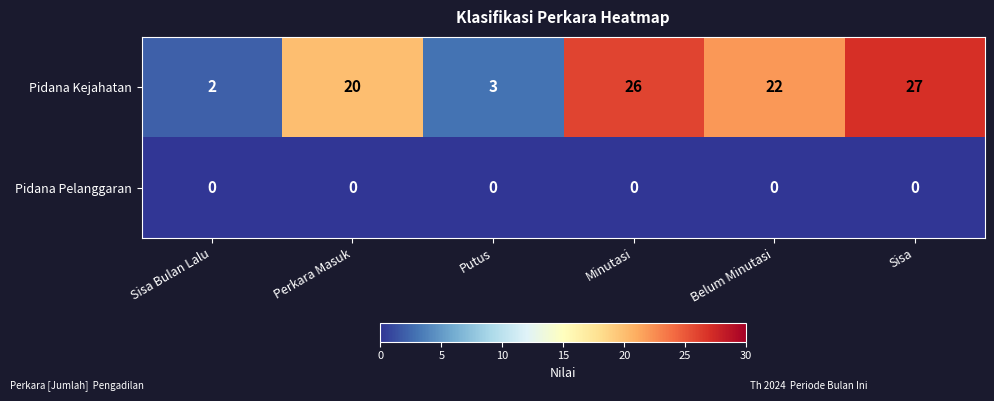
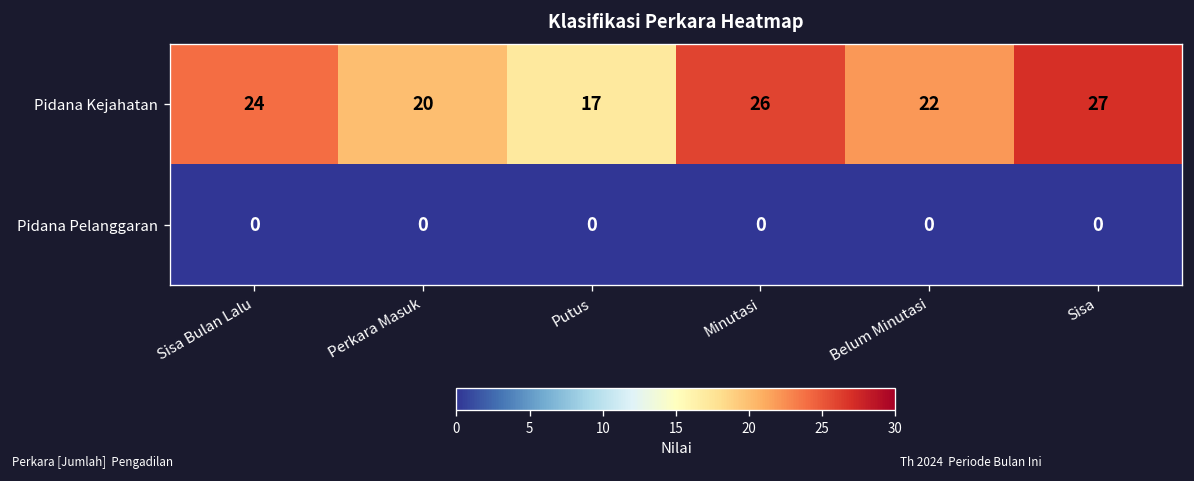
Pidana Kejahatan, Sisa Bulan Lalu: 2 -> 24
Pidana Kejahatan, Putus: 3 -> 17
